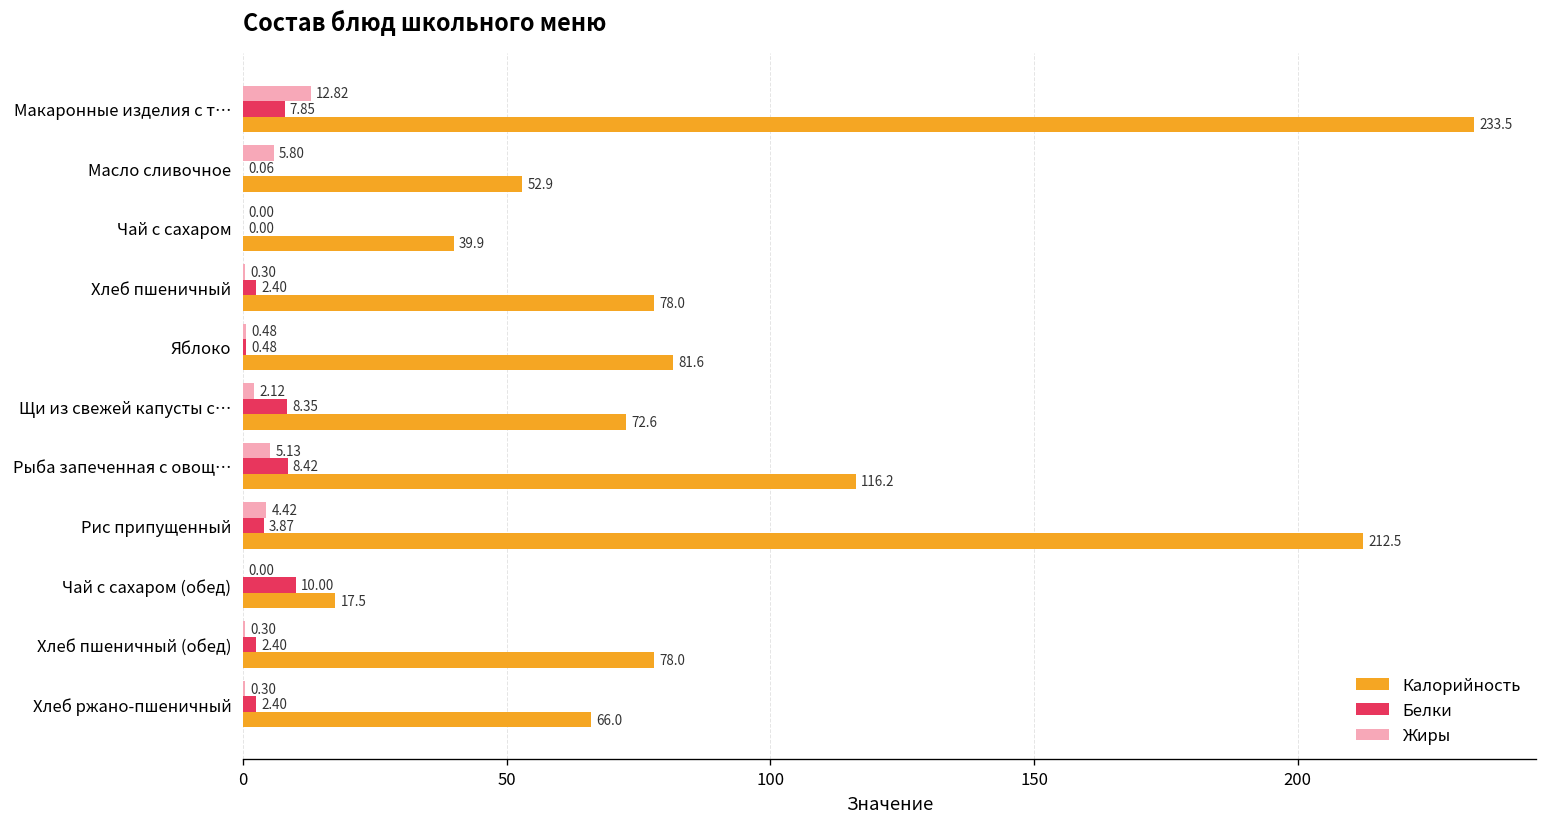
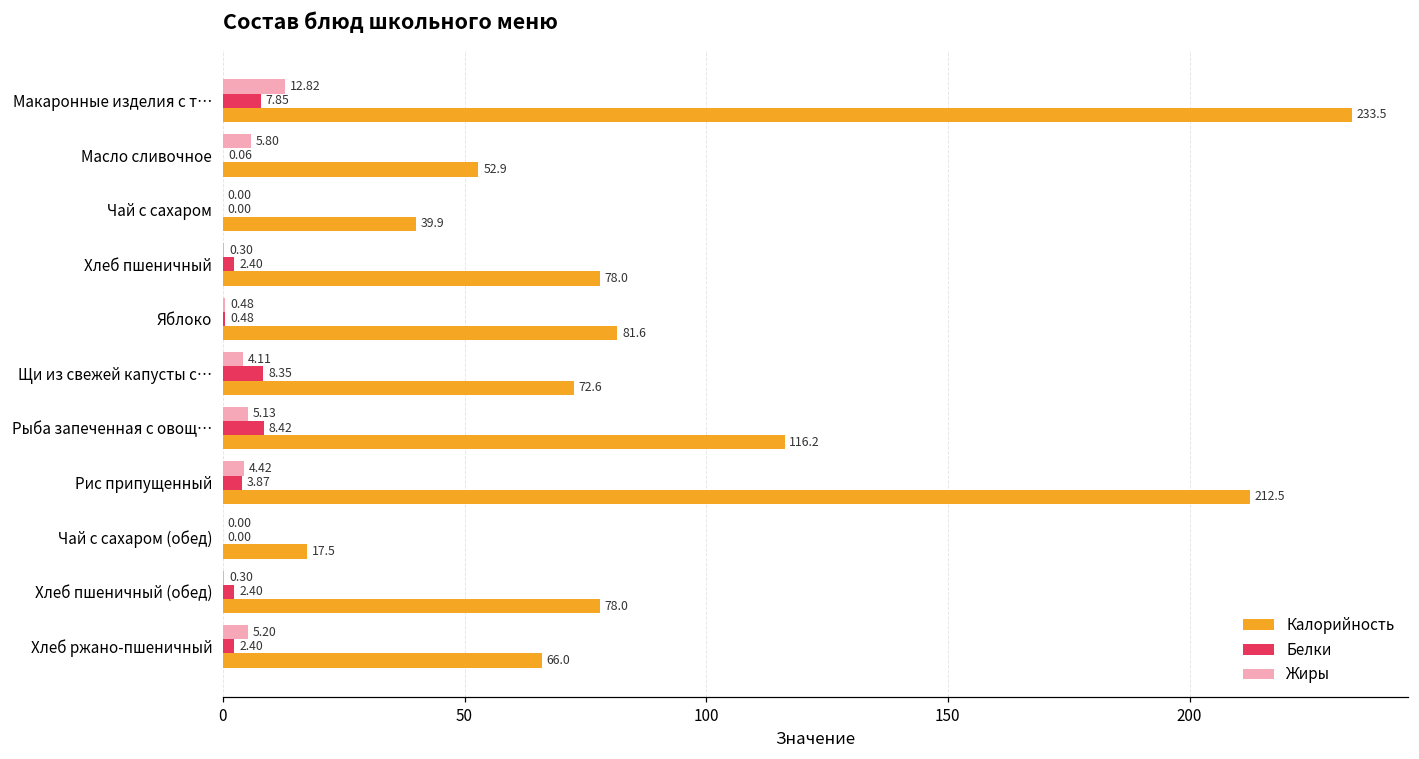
Жиры, Щи из свежей капусты с…: 2.12 -> 4.11
Белки, Чай с сахаром (обед): 10.00 -> 0.00
Жиры, Хлеб ржано-пшеничный: 0.30 -> 5.20
